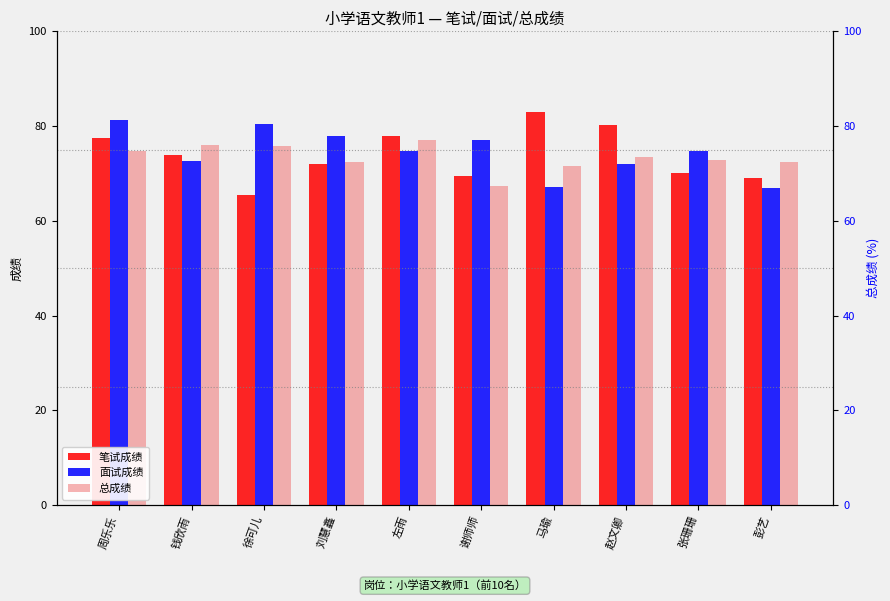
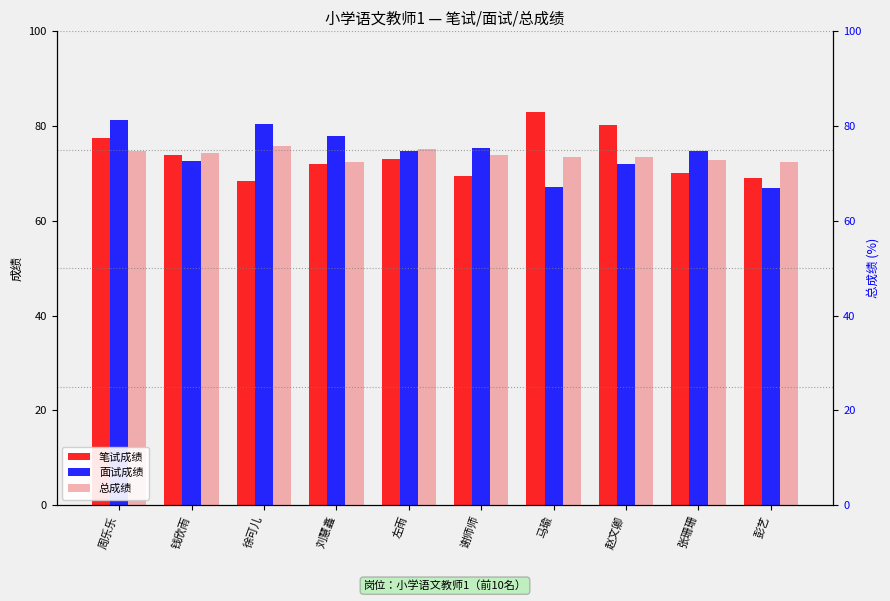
总成绩, 钱欣雨: 76 -> 74
笔试成绩, 徐可儿: 65 -> 69
笔试成绩, 左雨: 78 -> 73
总成绩, 左雨: 77 -> 75
面试成绩, 谢师师: 77 -> 75
总成绩, 谢师师: 67 -> 74
总成绩, 马瑜: 72 -> 74
